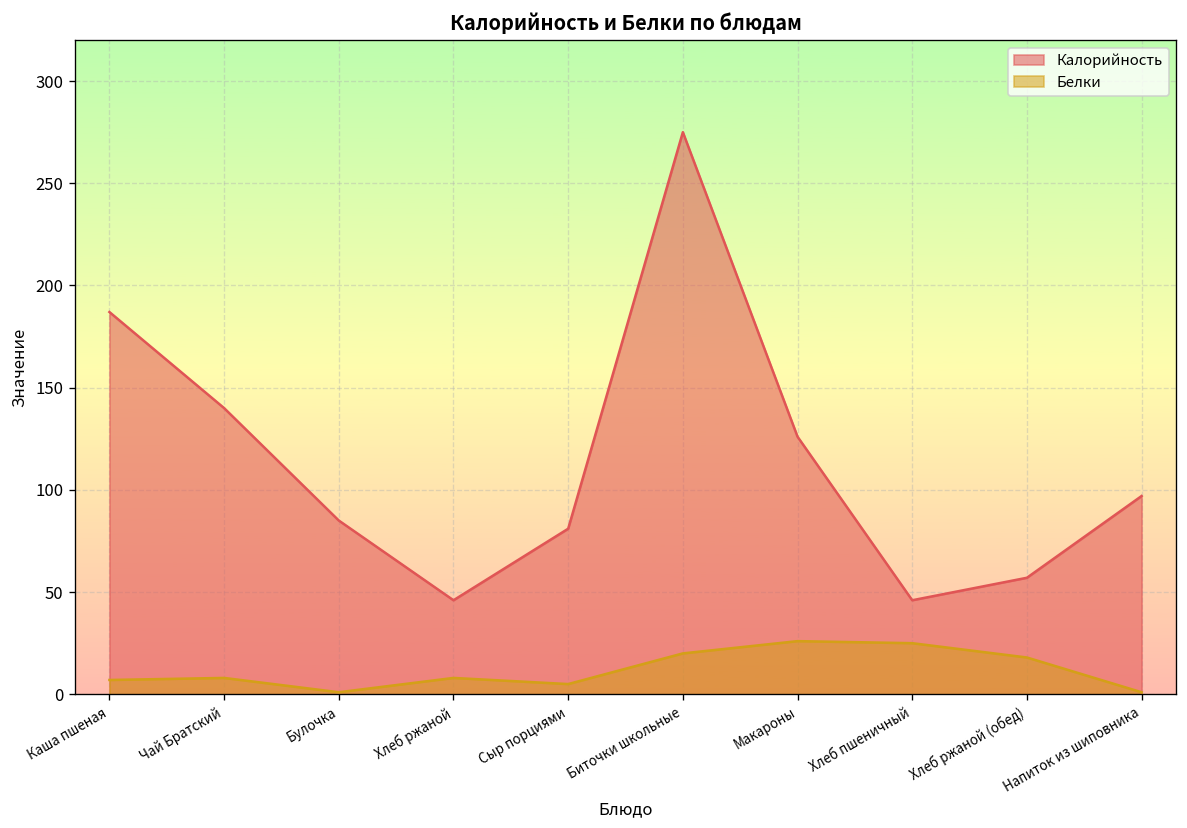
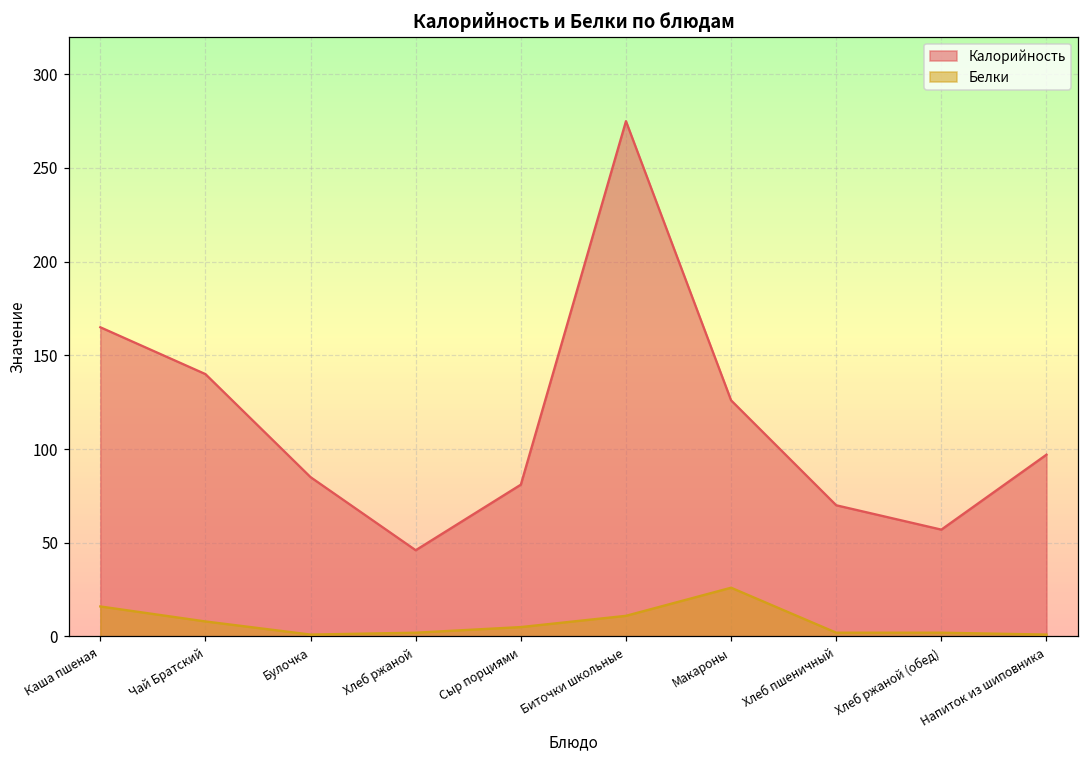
Калорийность, Каша пшеная: 187 -> 165
Белки, Каша пшеная: 7 -> 16
Белки, Хлеб ржаной: 8 -> 2
Белки, Биточки школьные: 20 -> 11
Калорийность, Хлеб пшеничный: 46 -> 70
Белки, Хлеб пшеничный: 25 -> 2
Белки, Хлеб ржаной (обед): 18 -> 2
